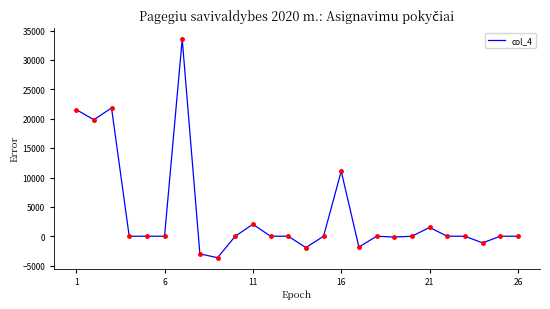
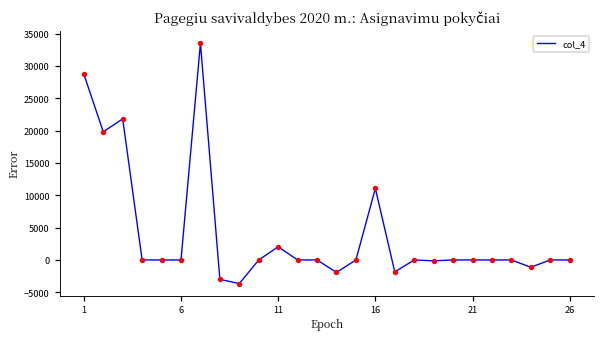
1: 22000 -> 29000
21: 1000 -> 0
